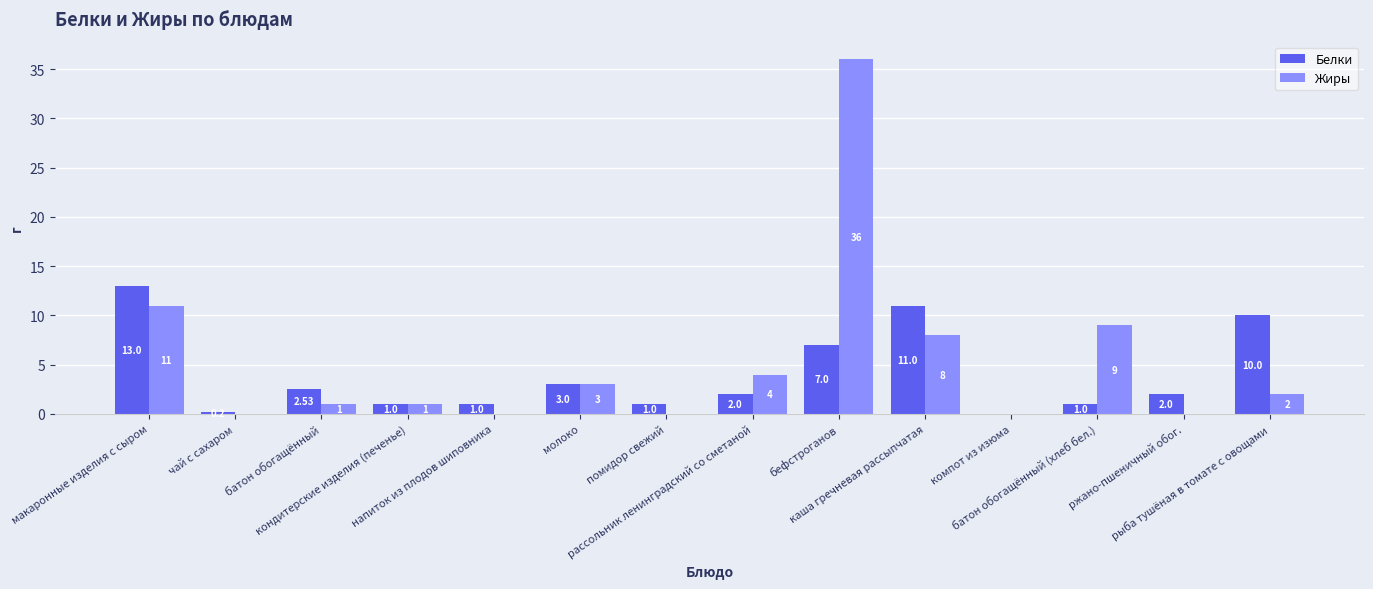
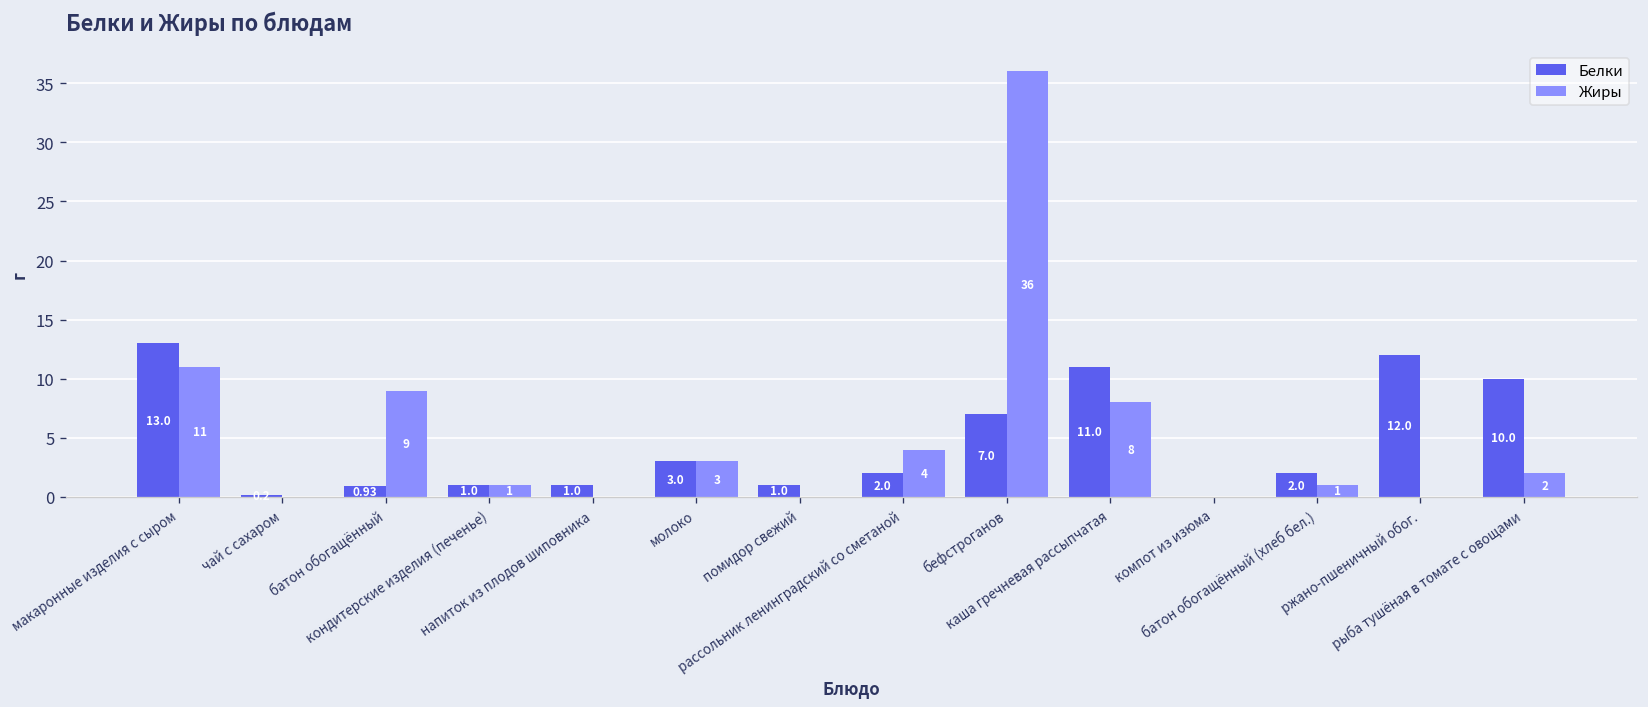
Белки, батон обогащённый: 2.53 -> 0.93
Жиры, батон обогащённый: 1 -> 9
Белки, батон обогащённый (хлеб бел.): 1.0 -> 2.0
Жиры, батон обогащённый (хлеб бел.): 9 -> 1
Белки, ржано-пшеничный обог.: 2.0 -> 12.0
